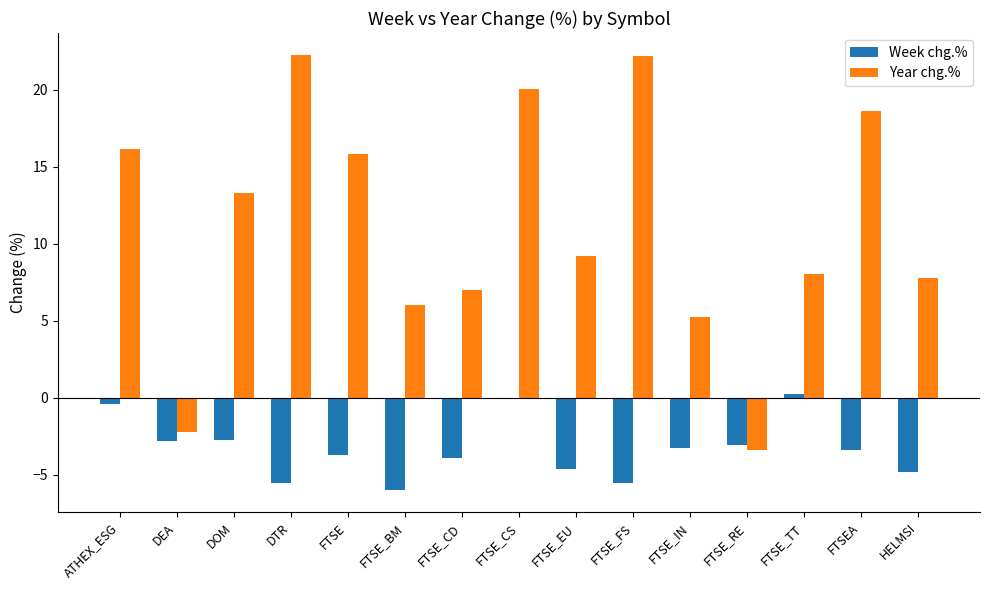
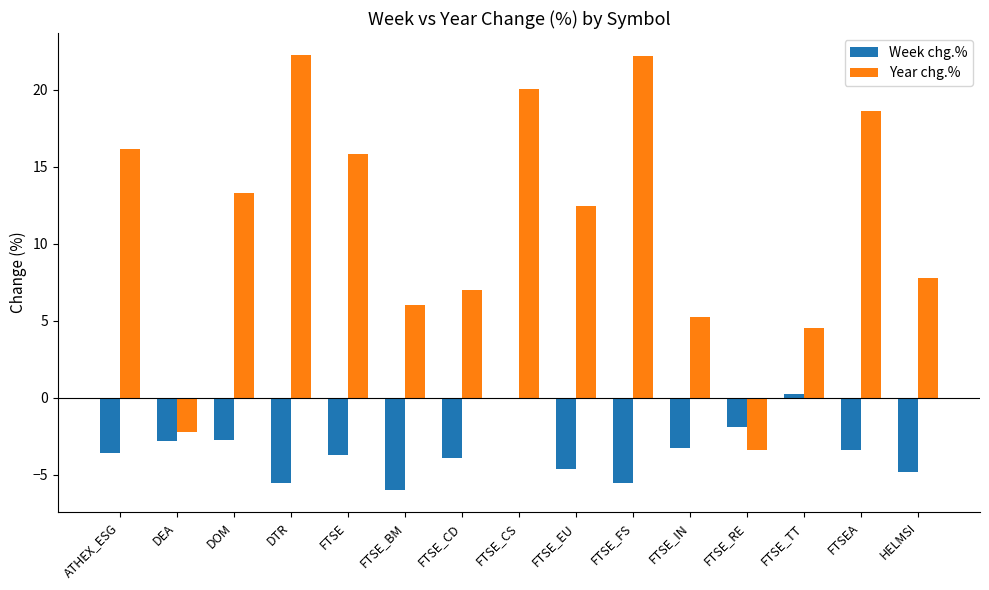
Week chg.%, ATHEX_ESG: -0.4 -> -3.6
Year chg.%, FTSE_EU: 9.2 -> 12.4
Week chg.%, FTSE_RE: -3.1 -> -1.9
Year chg.%, FTSE_TT: 8.0 -> 4.6
